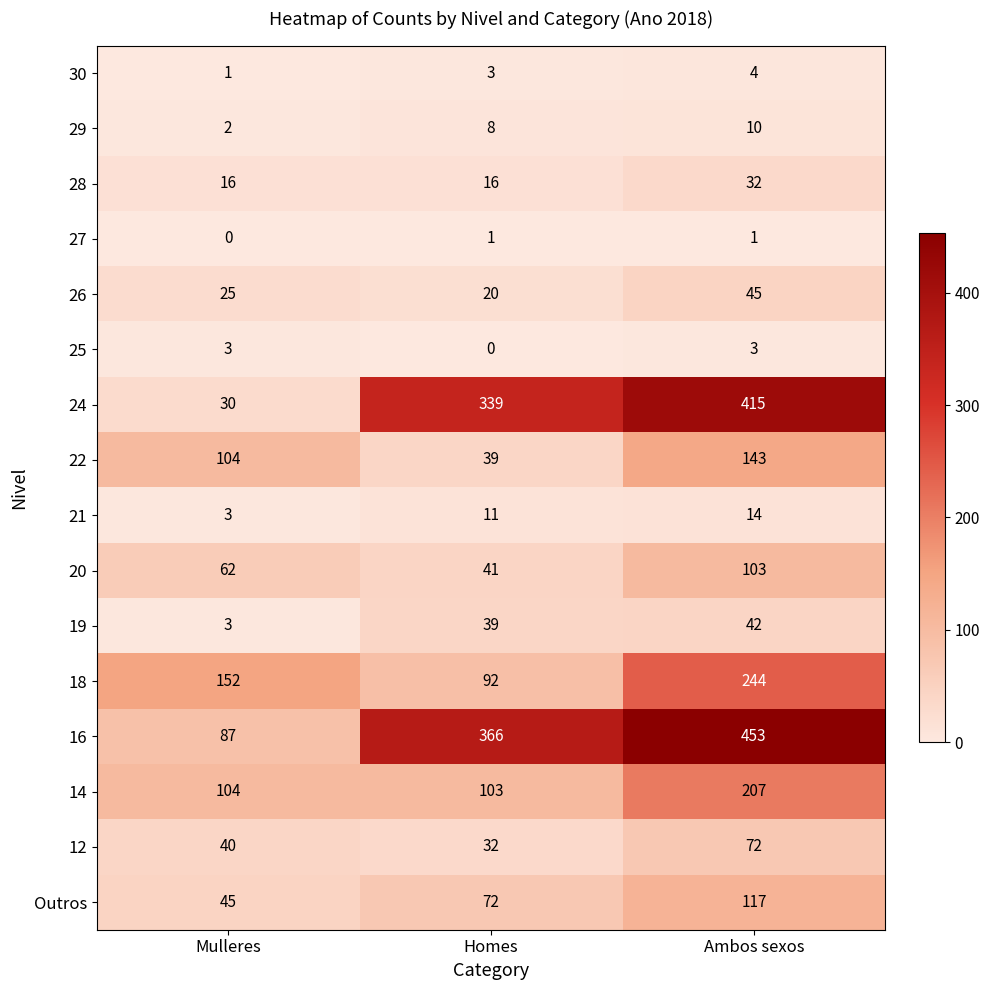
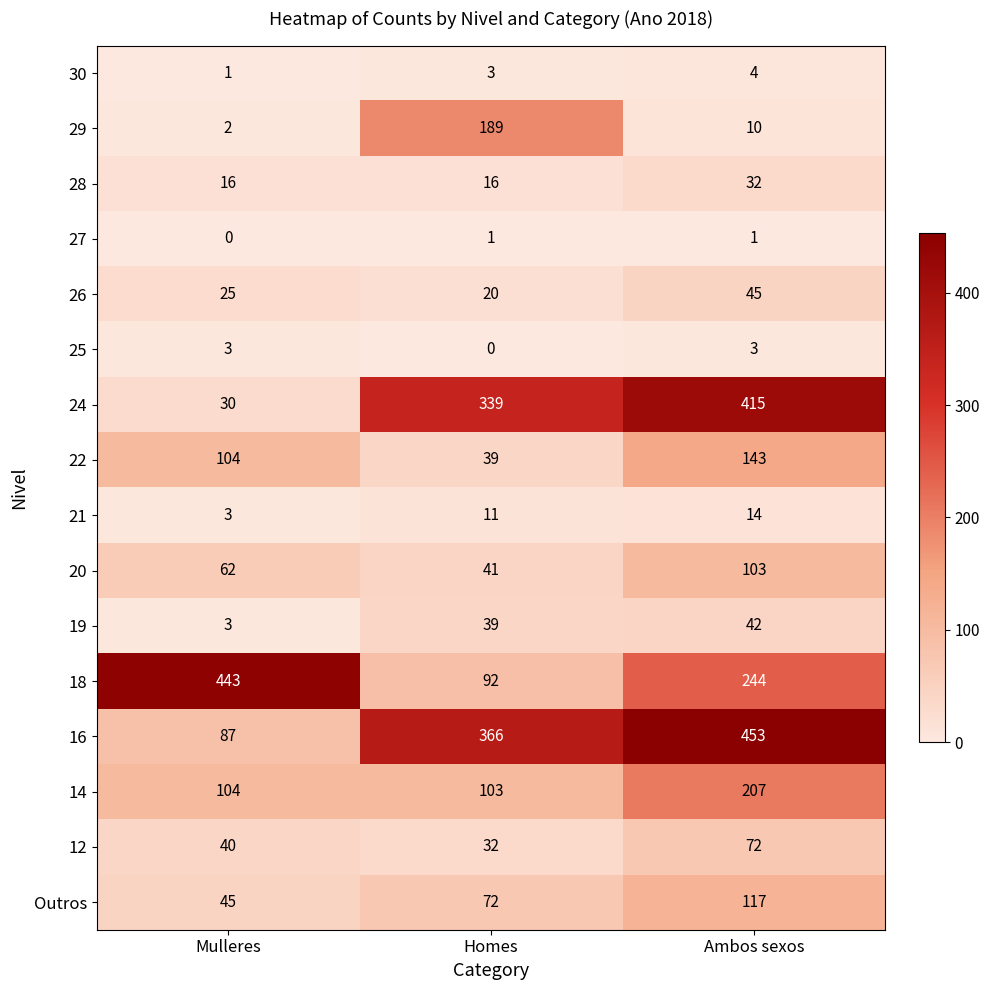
29, Homes: 8 -> 189
18, Mulleres: 152 -> 443
